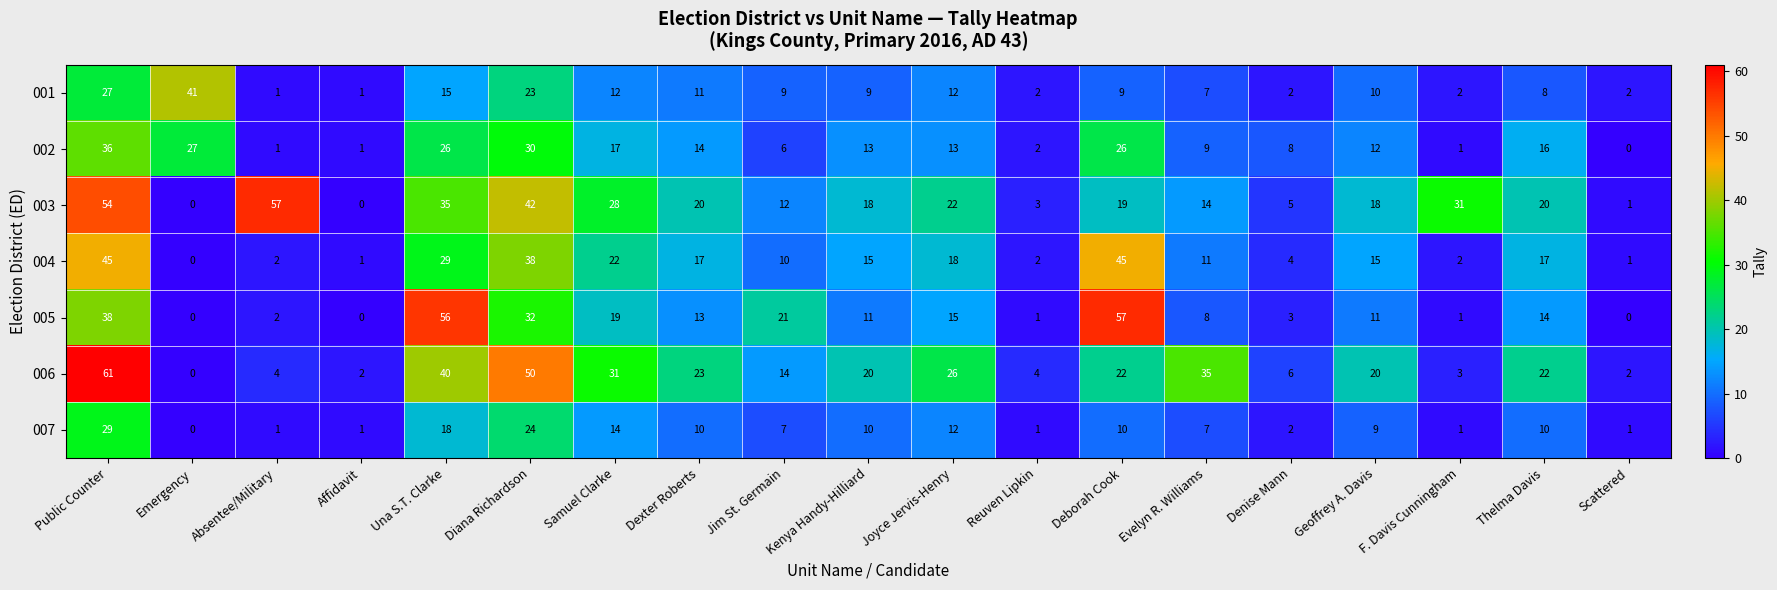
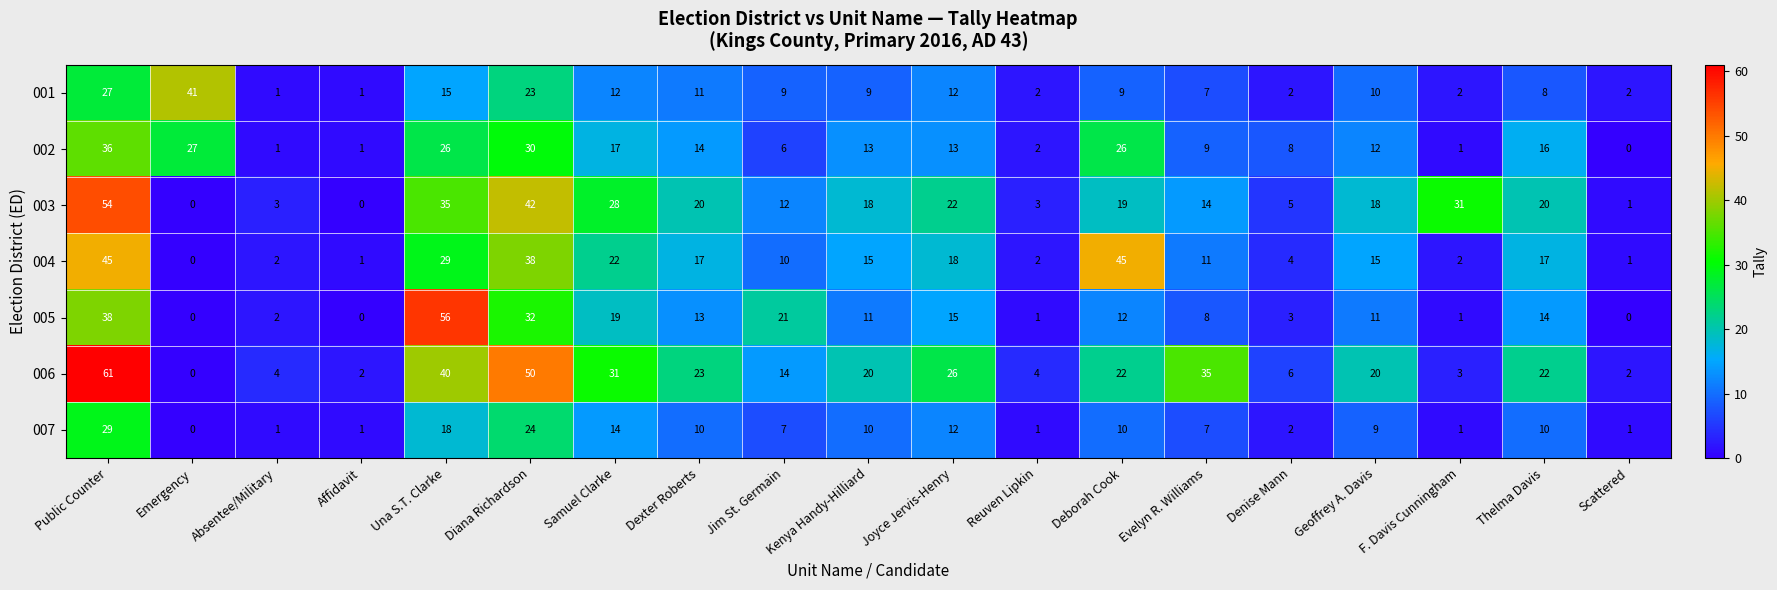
003, Absentee/Military: 57 -> 3
005, Deborah Cook: 57 -> 12
